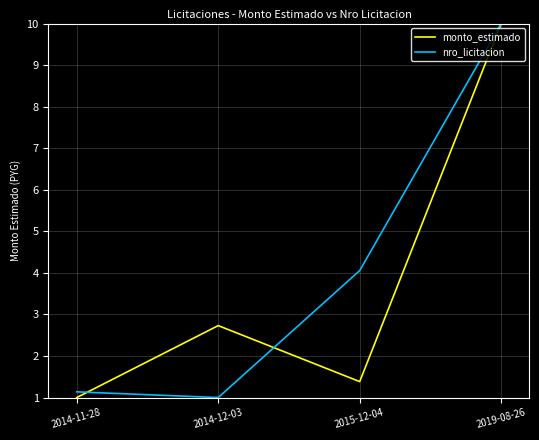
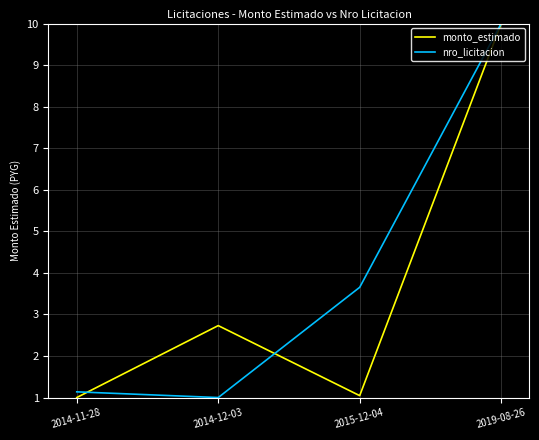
monto_estimado, 2015-12-04: 1.4 -> 1.0
nro_licitacion, 2015-12-04: 4.1 -> 3.7
